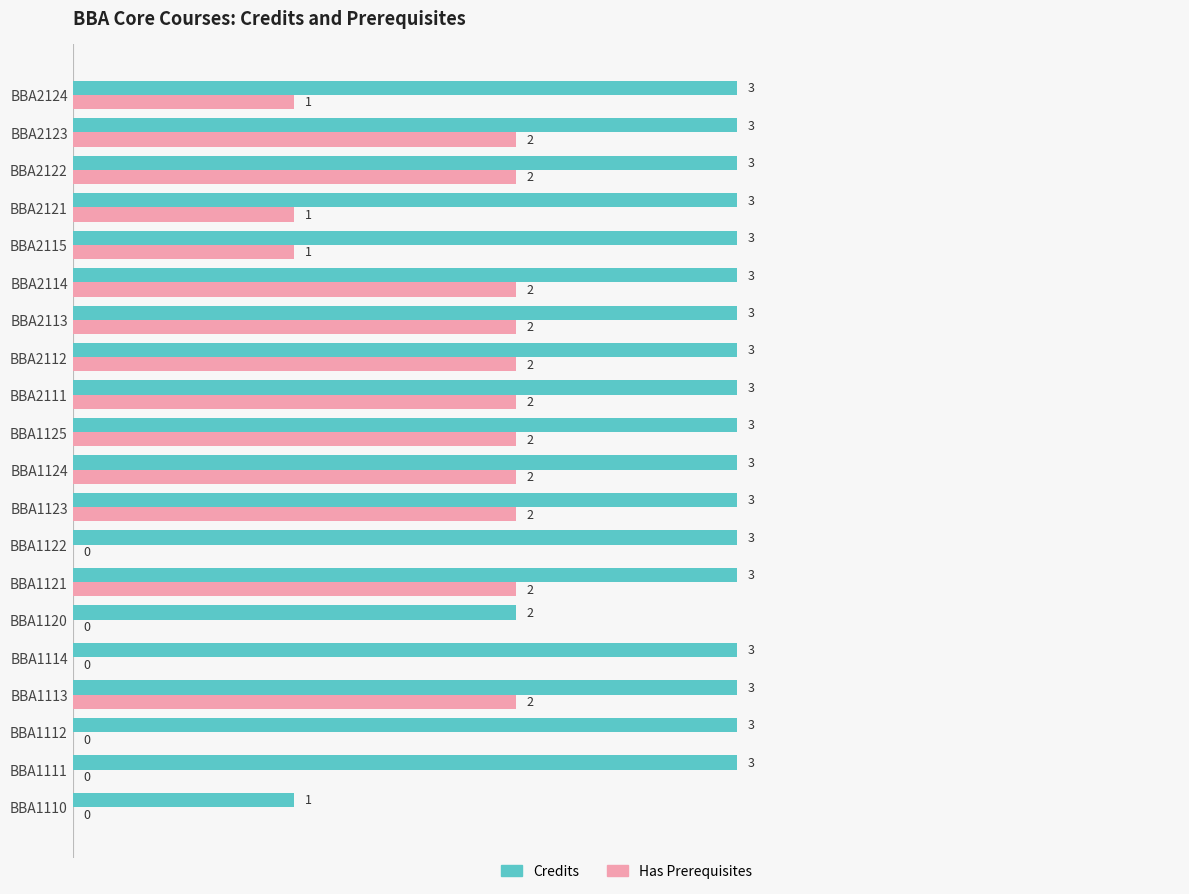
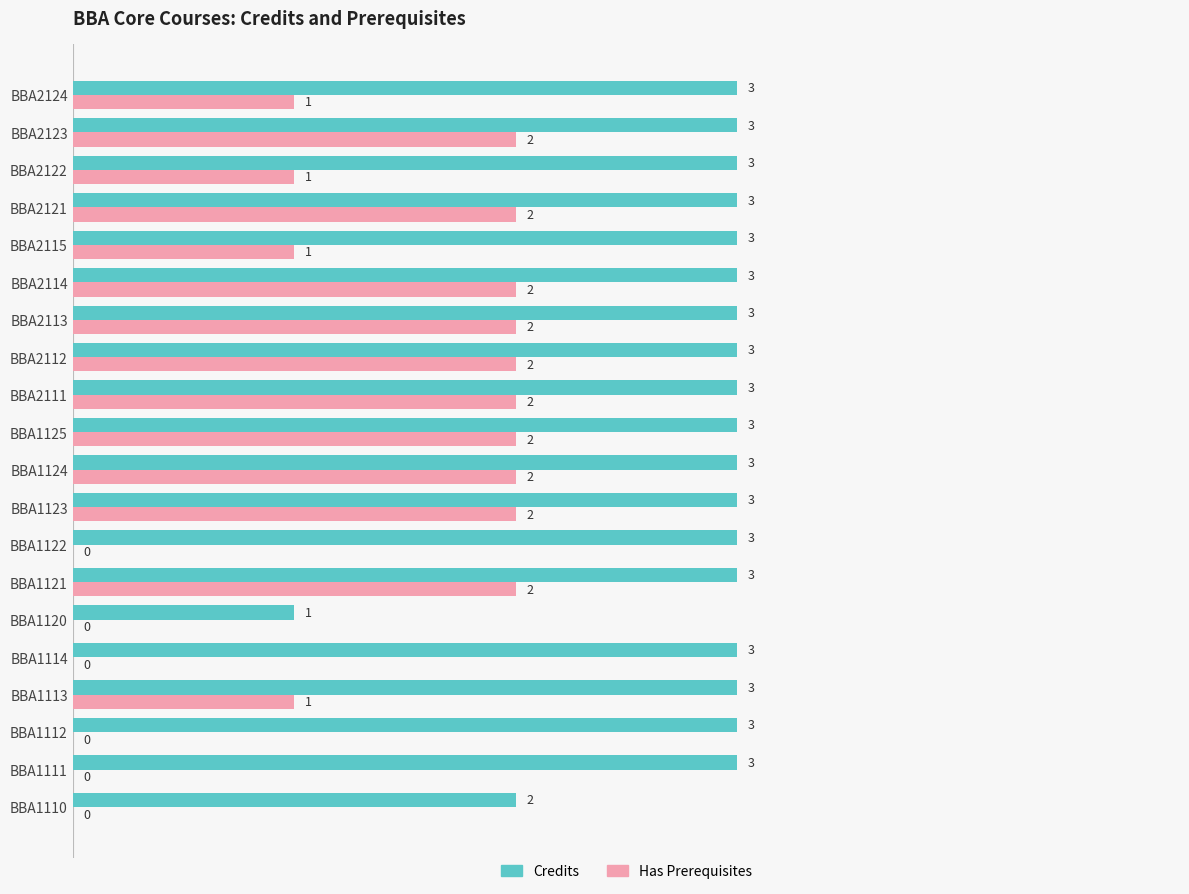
Has Prerequisites, BBA2122: 2 -> 1
Has Prerequisites, BBA2121: 1 -> 2
Credits, BBA1120: 2 -> 1
Has Prerequisites, BBA1113: 2 -> 1
Credits, BBA1110: 1 -> 2
